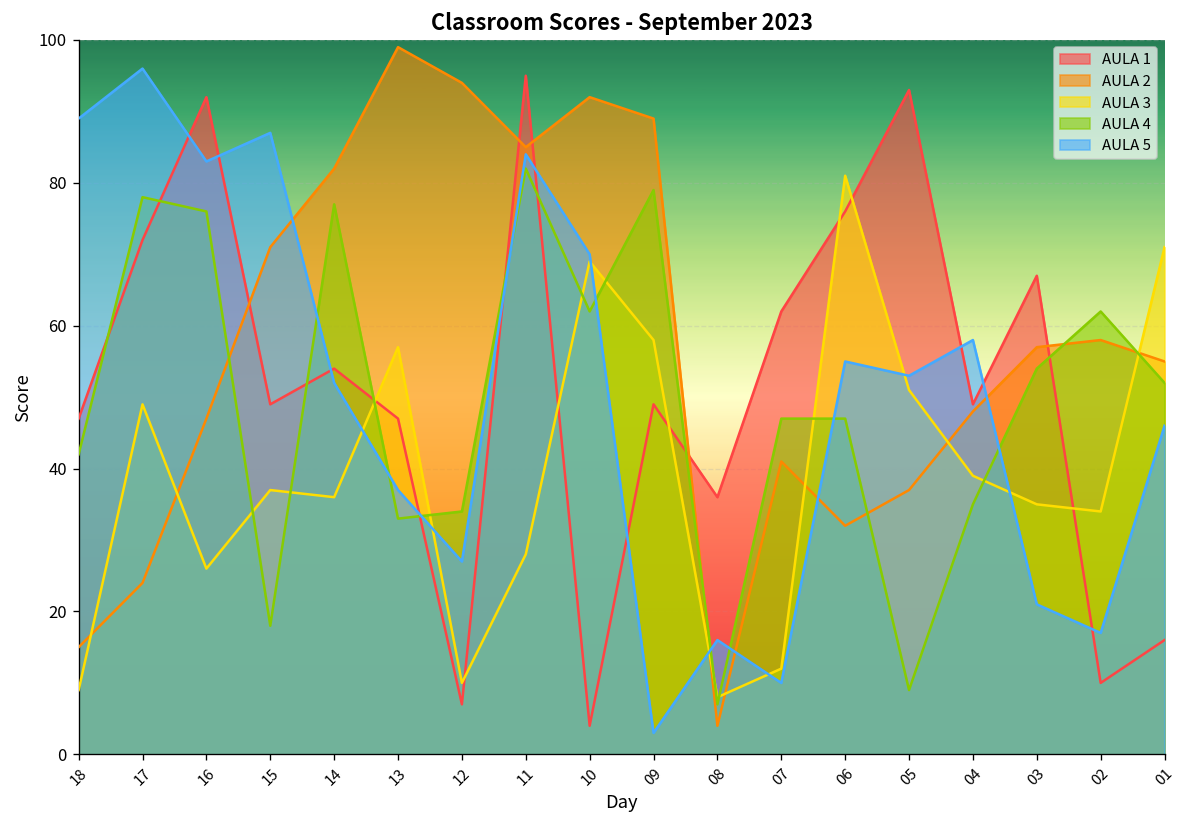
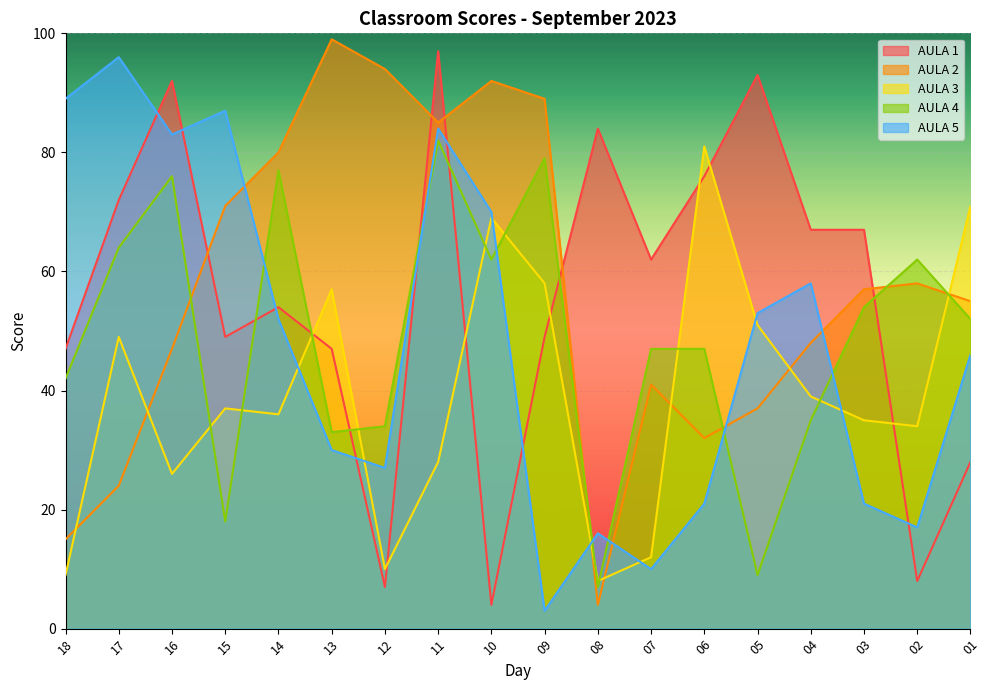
AULA 4, 17: 78 -> 64
AULA 2, 14: 82 -> 80
AULA 5, 13: 37 -> 30
AULA 1, 11: 95 -> 97
AULA 1, 08: 36 -> 84
AULA 5, 06: 55 -> 21
AULA 1, 04: 49 -> 67
AULA 1, 02: 10 -> 8
AULA 1, 01: 16 -> 28
